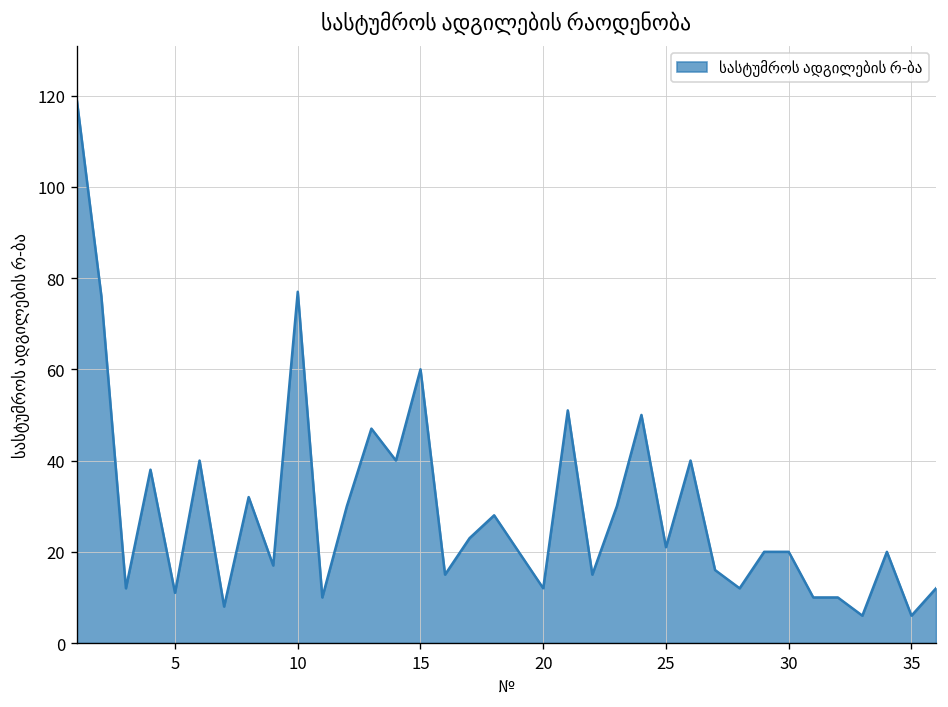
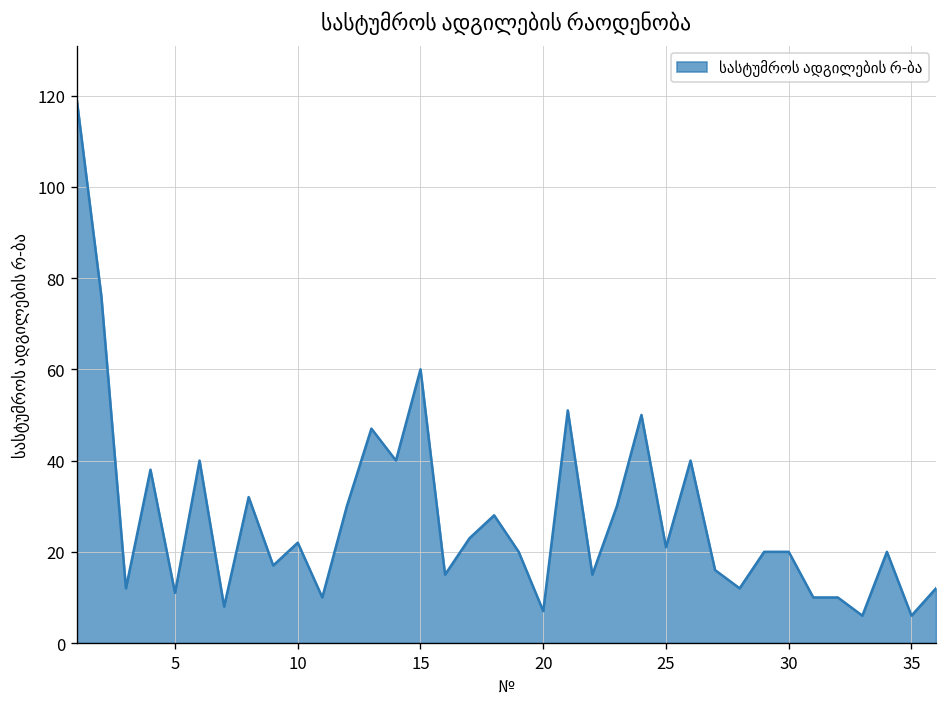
10: 77 -> 22
20: 12 -> 7
